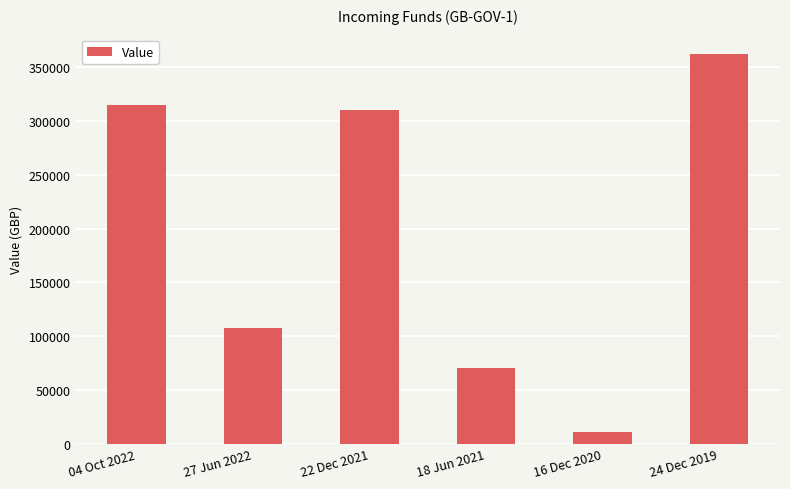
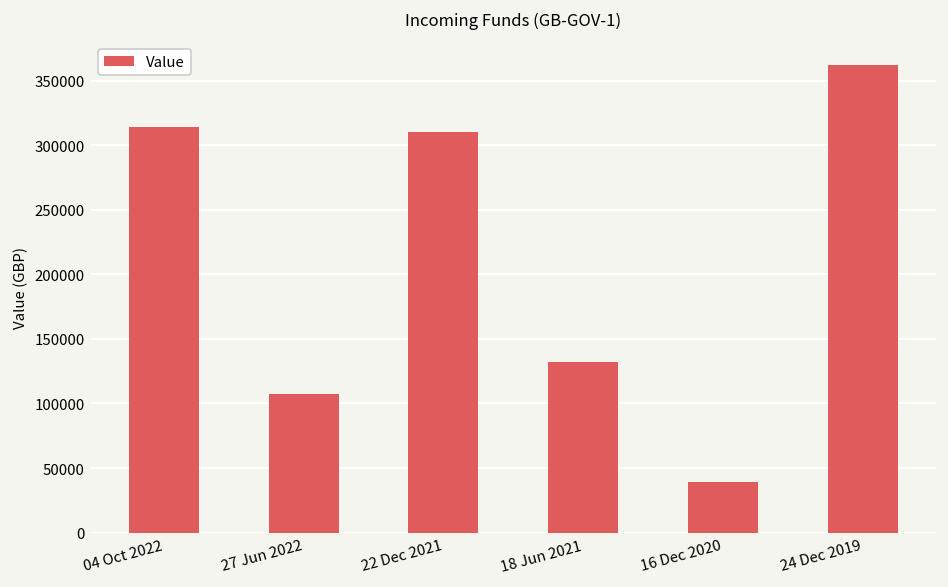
18 Jun 2021: 70000 -> 132000
16 Dec 2020: 10000 -> 39000
